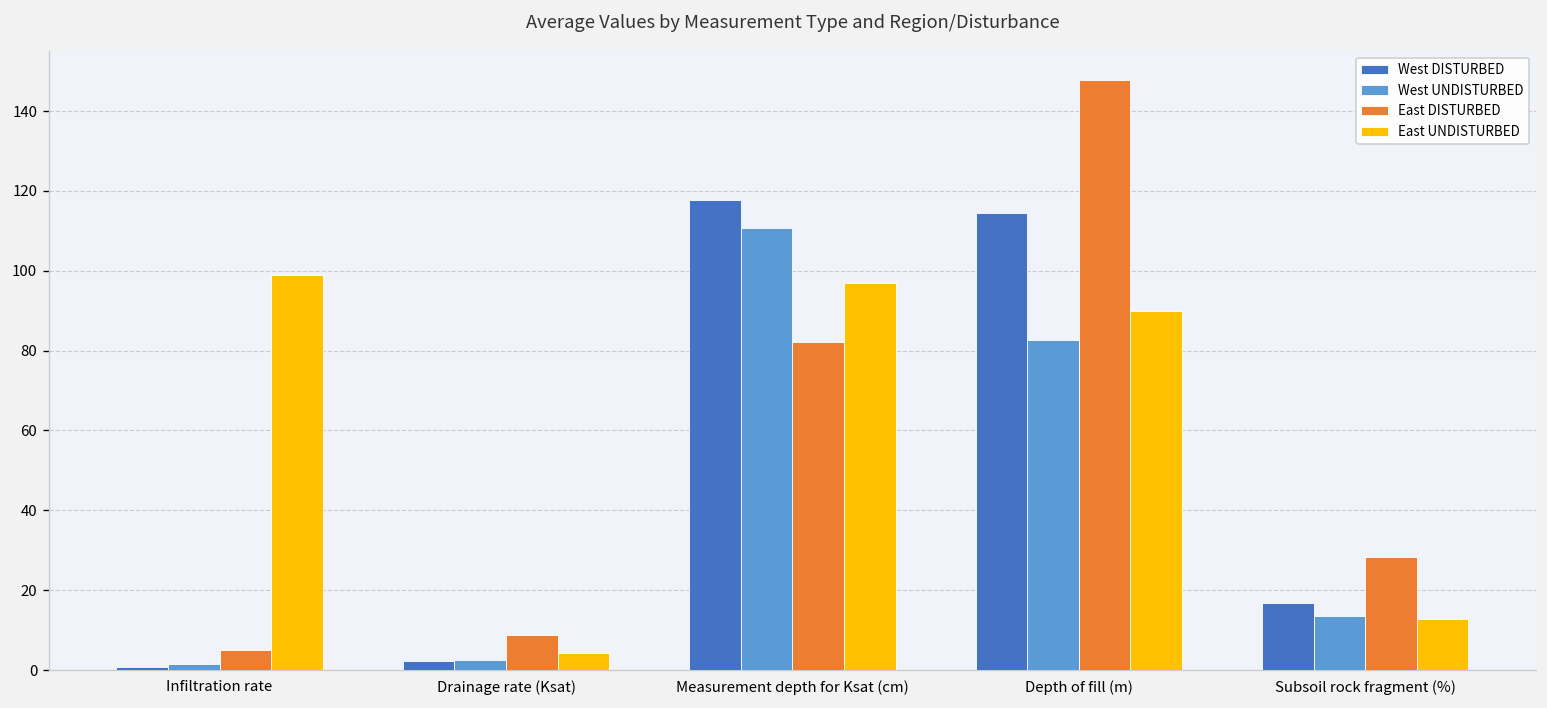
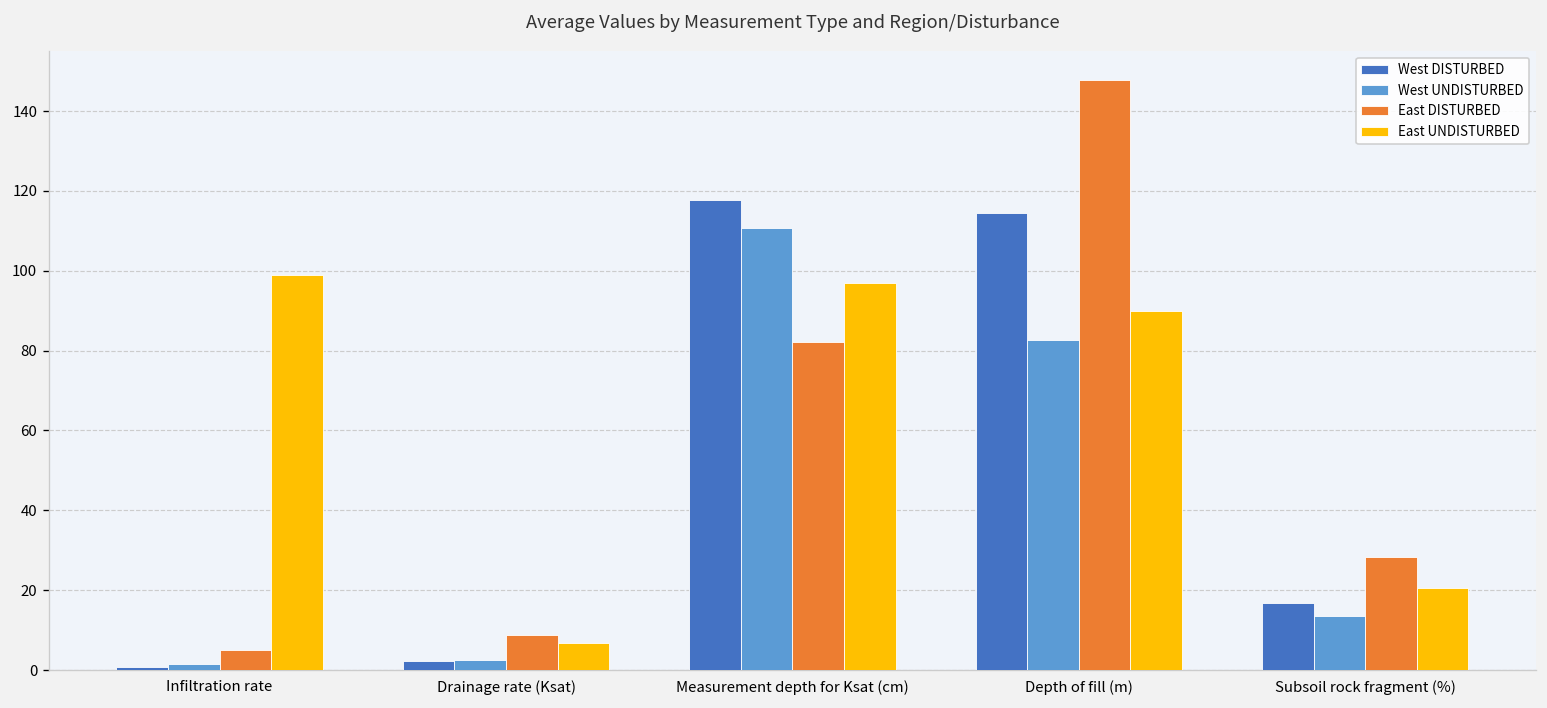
East UNDISTURBED, Drainage rate (Ksat): 4 -> 7
East UNDISTURBED, Subsoil rock fragment (%): 13 -> 20
